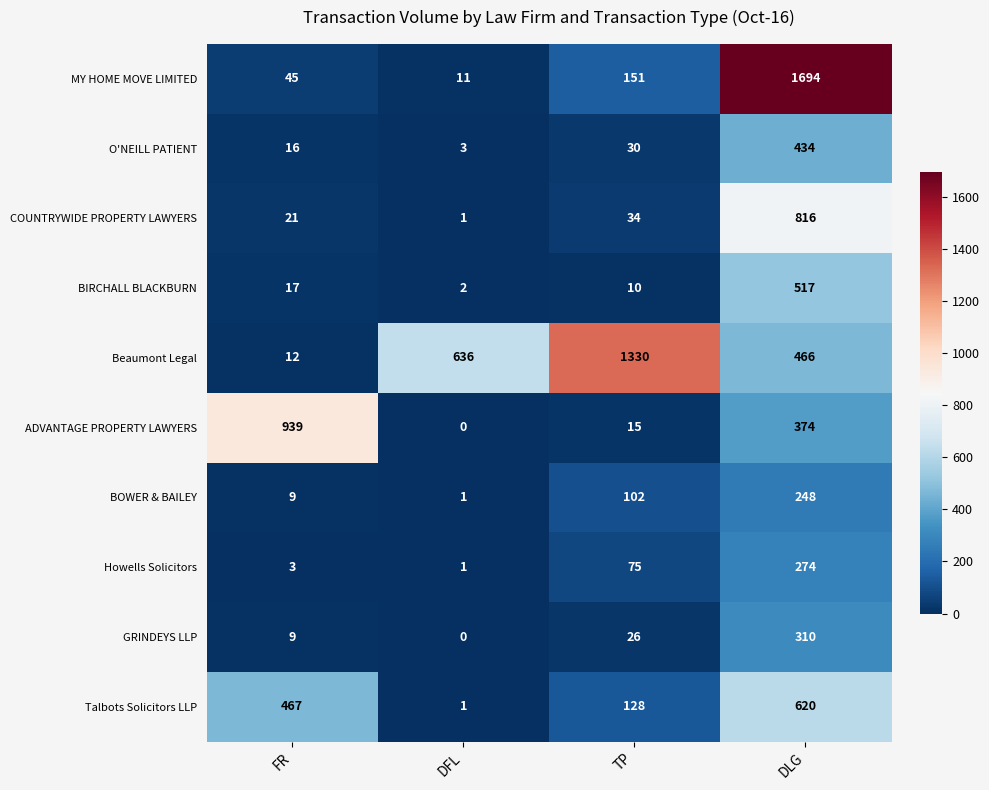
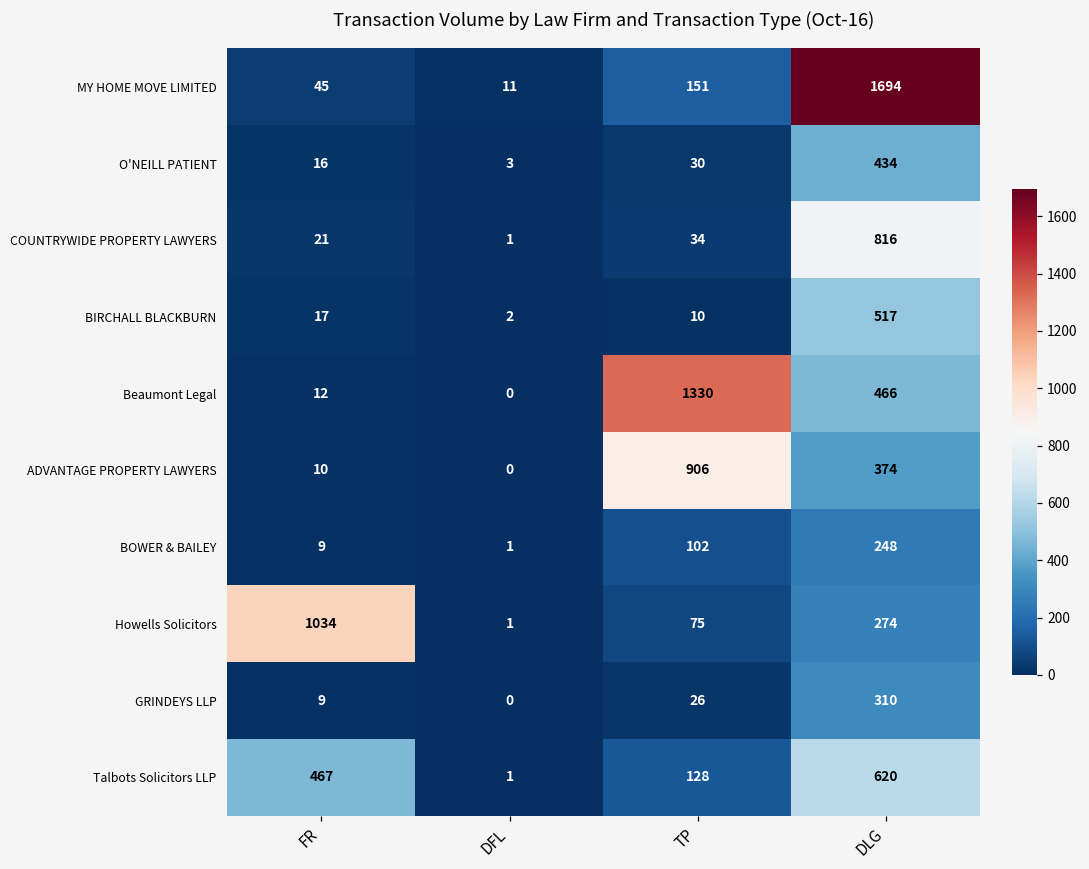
Beaumont Legal, DFL: 636 -> 0
ADVANTAGE PROPERTY LAWYERS, FR: 939 -> 10
ADVANTAGE PROPERTY LAWYERS, TP: 15 -> 906
Howells Solicitors, FR: 3 -> 1034
